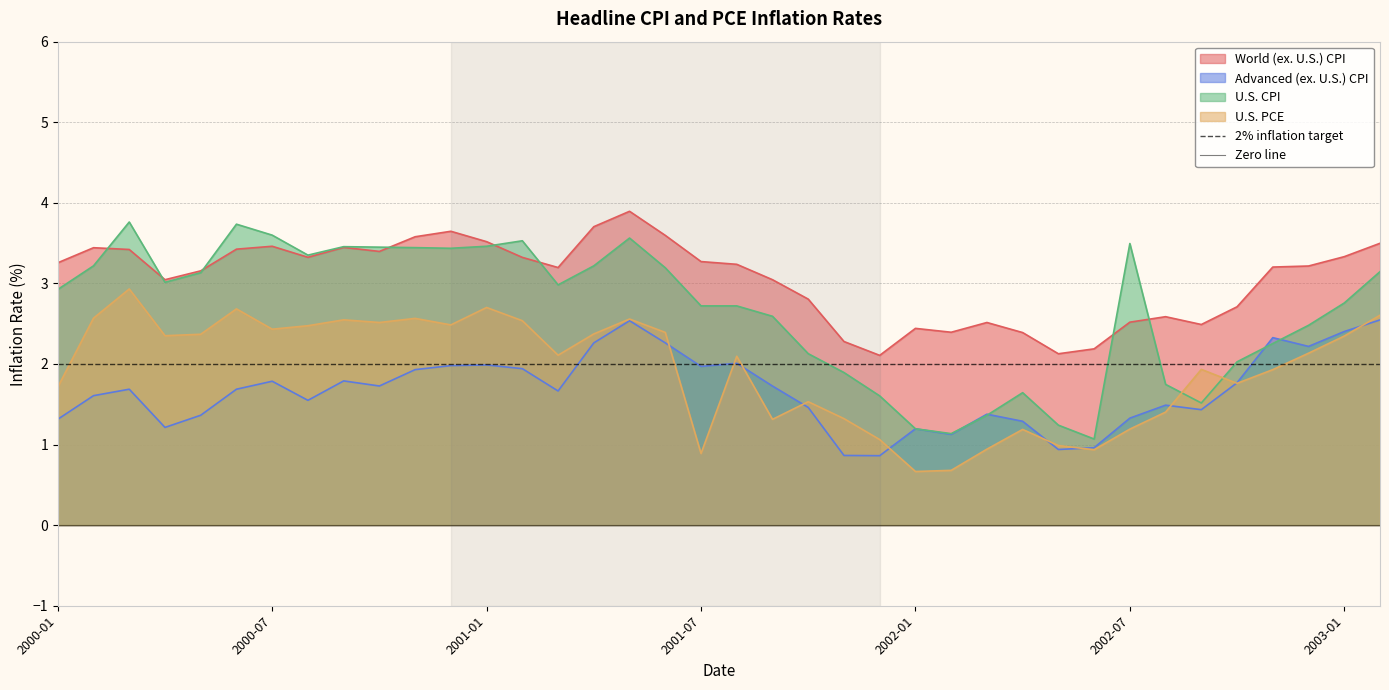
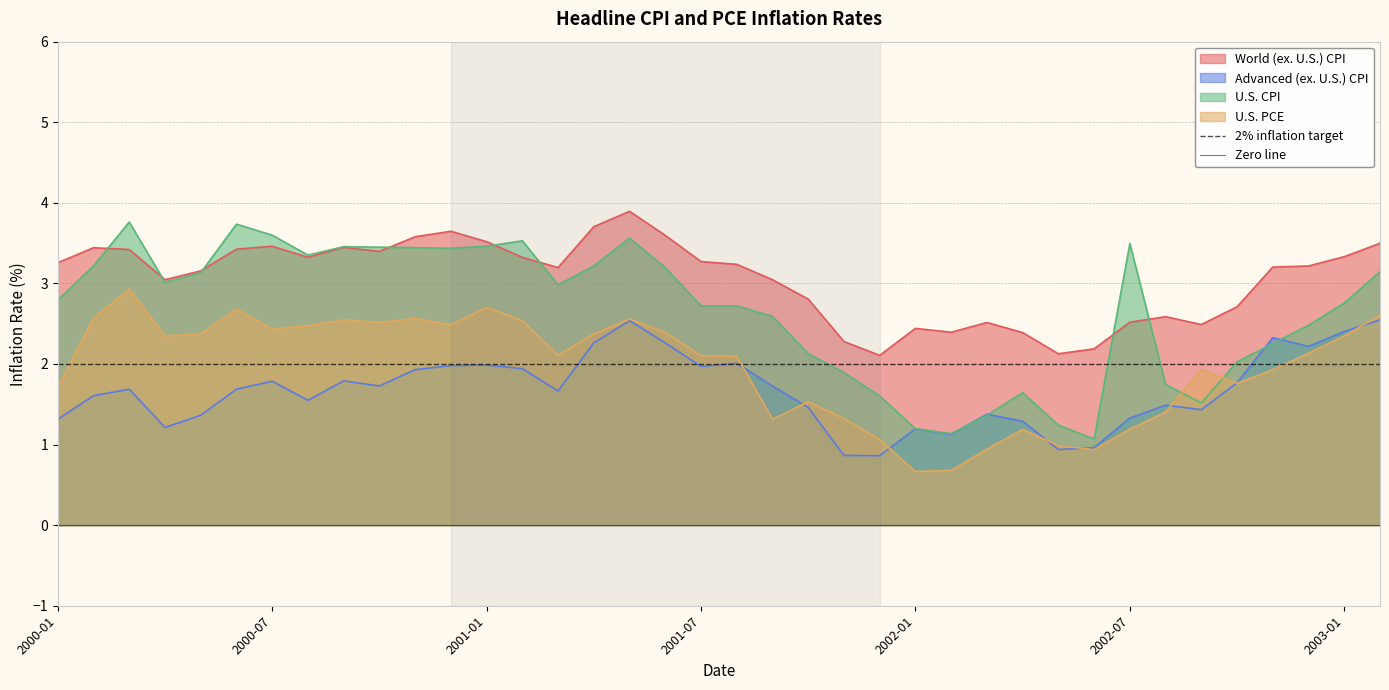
U.S. CPI, 2000-01: 2.9 -> 2.8
U.S. PCE, 2001-07: 0.9 -> 2.1
